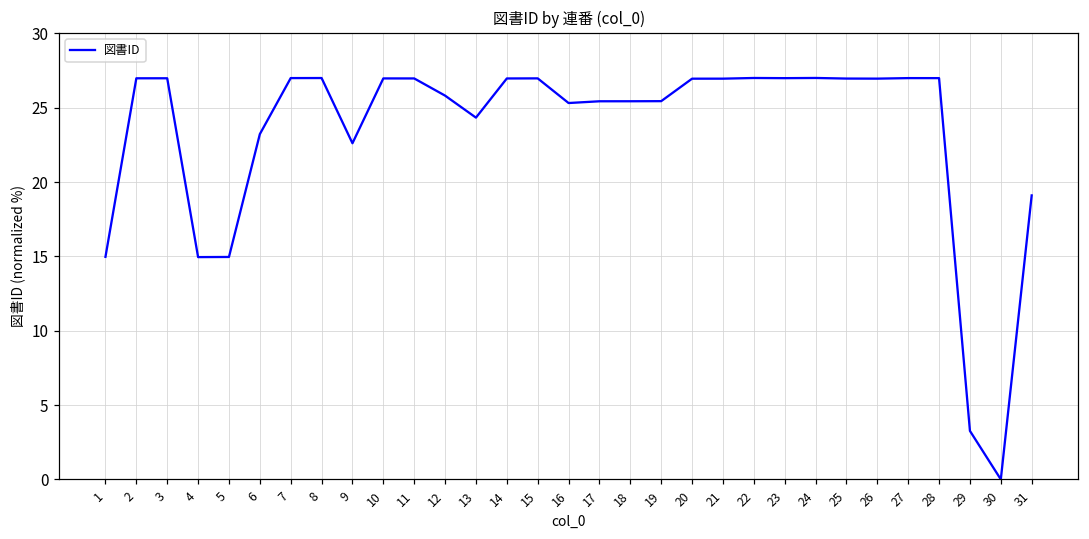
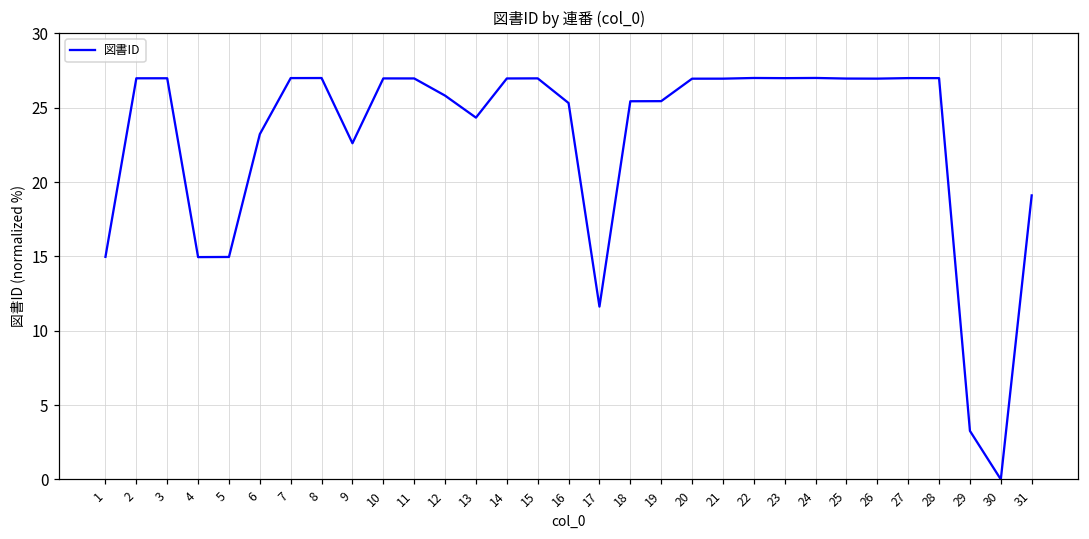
17: 25.4 -> 11.6
